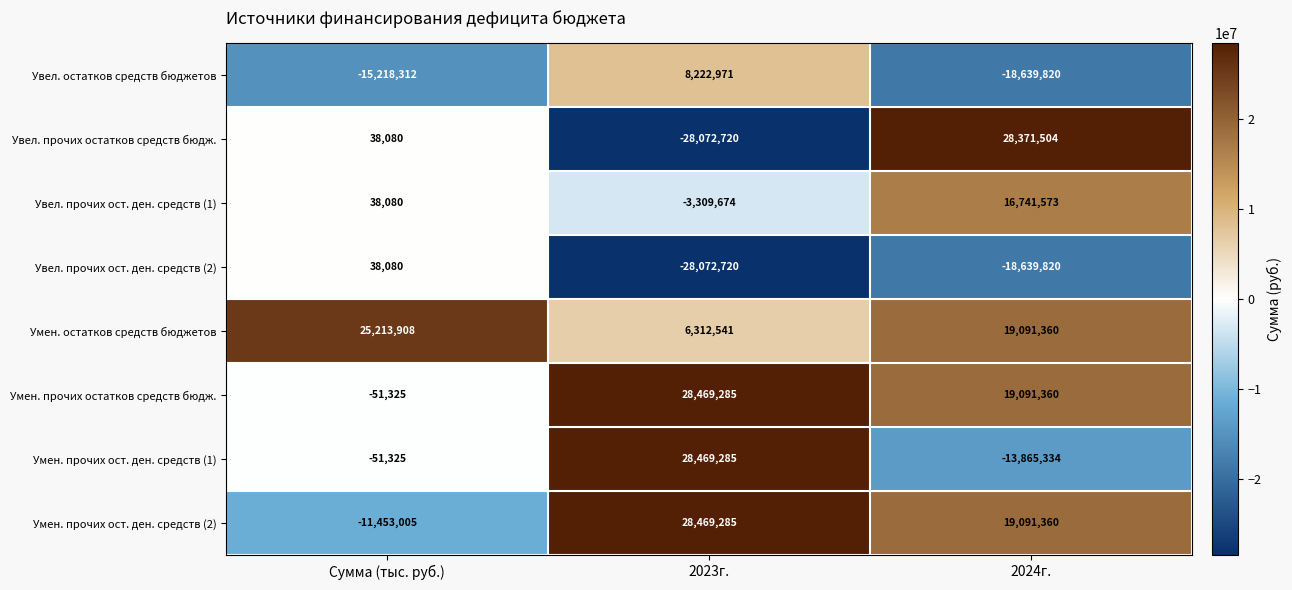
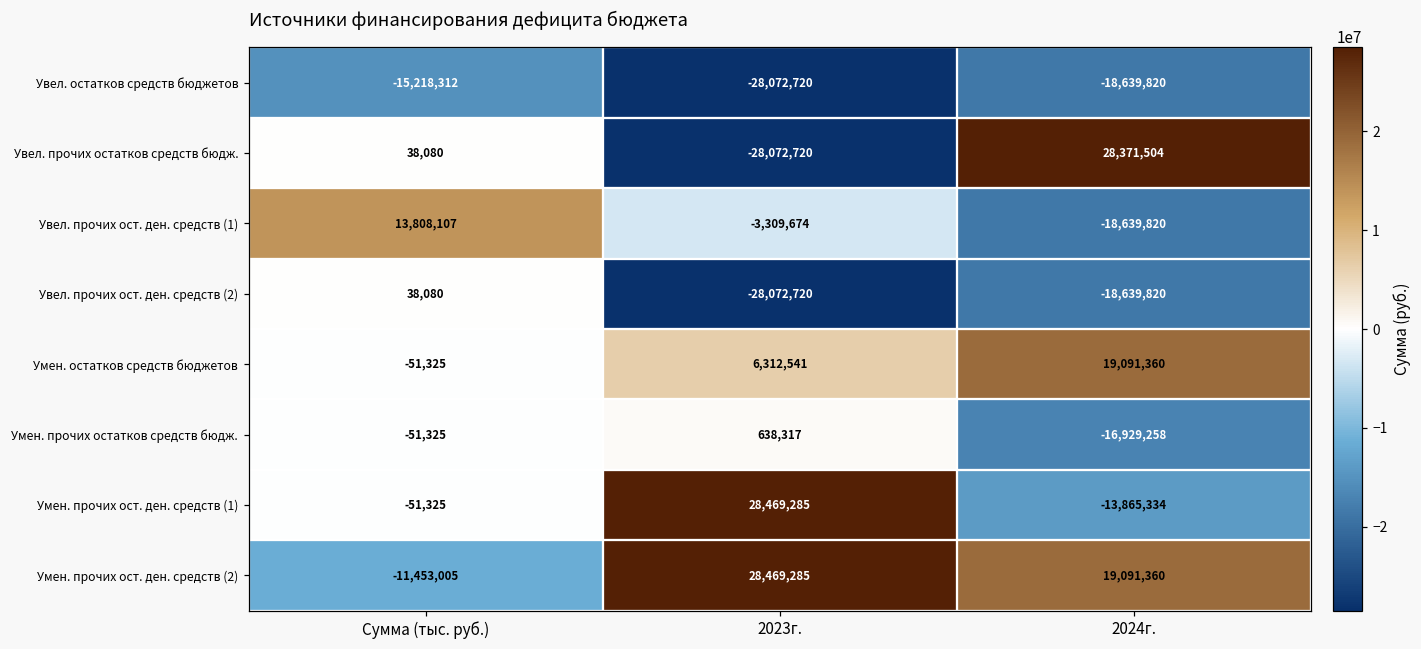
Увел. остатков средств бюджетов, 2023г.: 8,222,971 -> -28,072,720
Увел. прочих ост. ден. средств (1), Сумма (тыс. руб.): 38,080 -> 13,808,107
Увел. прочих ост. ден. средств (1), 2024г.: 16,741,573 -> -18,639,820
Умен. остатков средств бюджетов, Сумма (тыс. руб.): 25,213,908 -> -51,325
Умен. прочих остатков средств бюдж., 2023г.: 28,469,285 -> 638,317
Умен. прочих остатков средств бюдж., 2024г.: 19,091,360 -> -16,929,258
